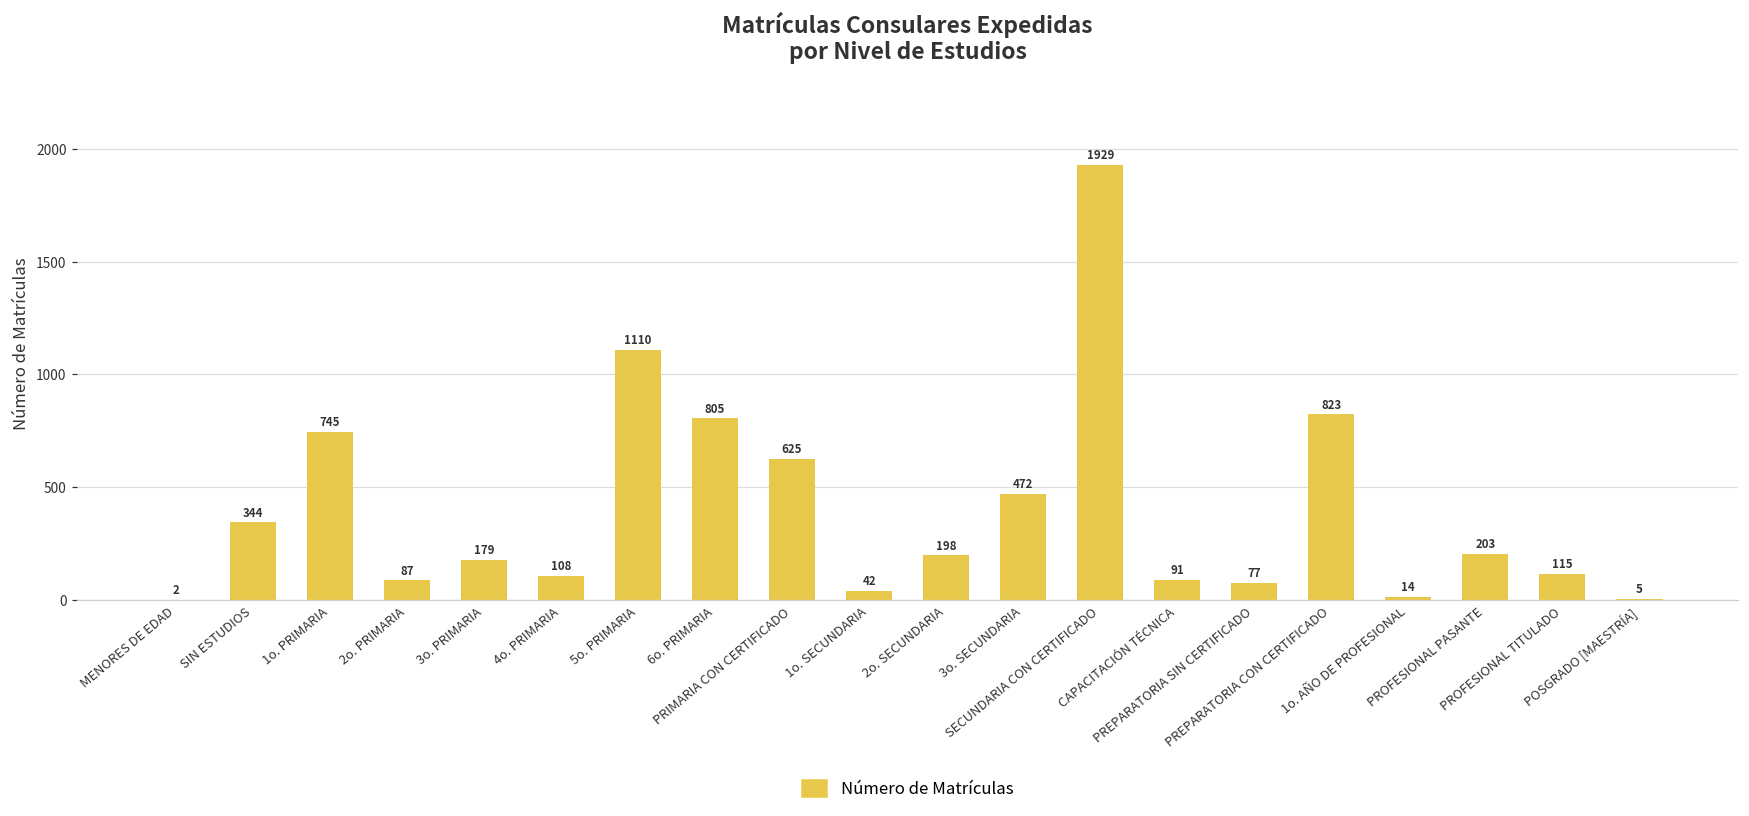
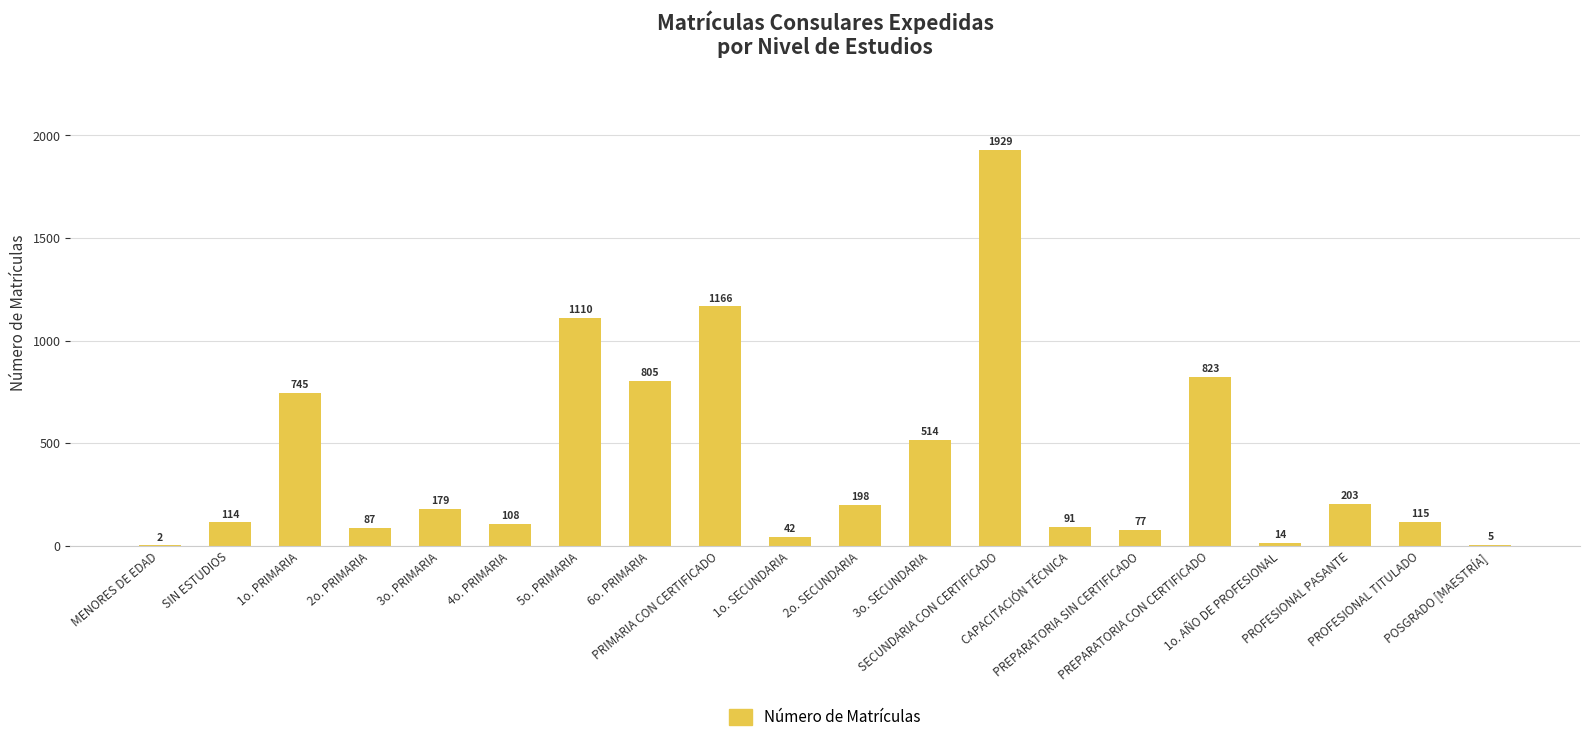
SIN ESTUDIOS: 344 -> 114
PRIMARIA CON CERTIFICADO: 625 -> 1166
3o. SECUNDARIA: 472 -> 514
